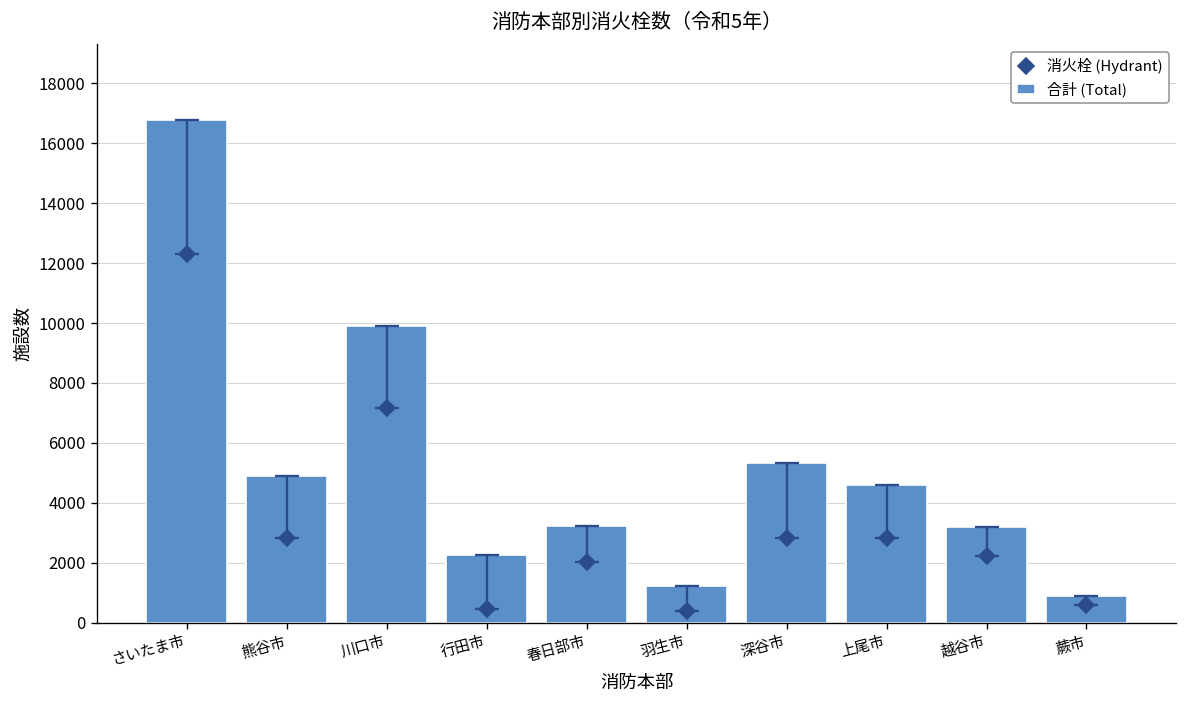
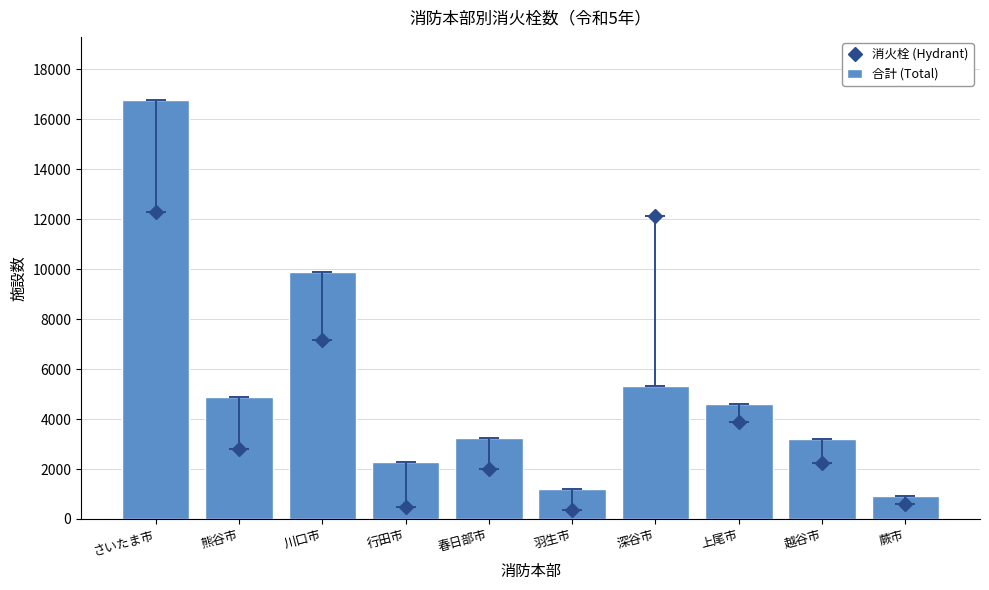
消火栓 (Hydrant), 深谷市: 2800 -> 12100
消火栓 (Hydrant), 上尾市: 2800 -> 3900
